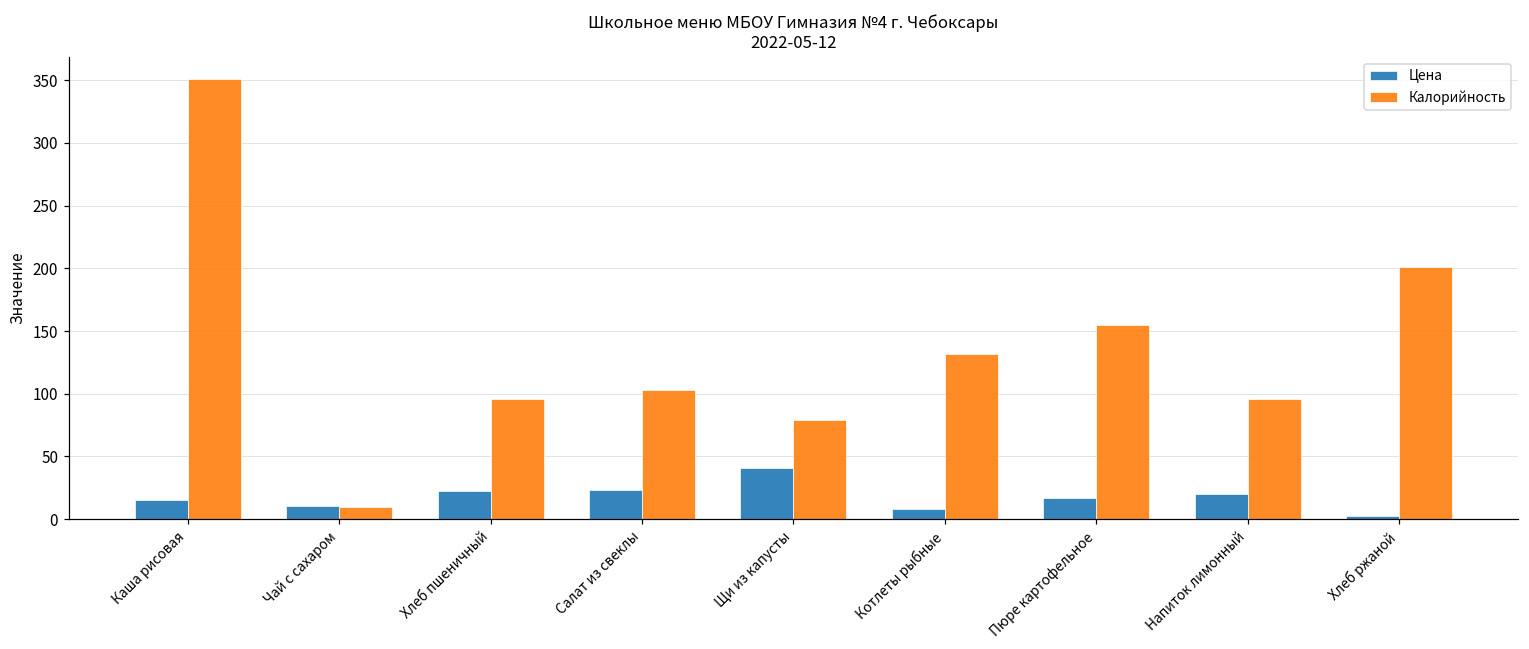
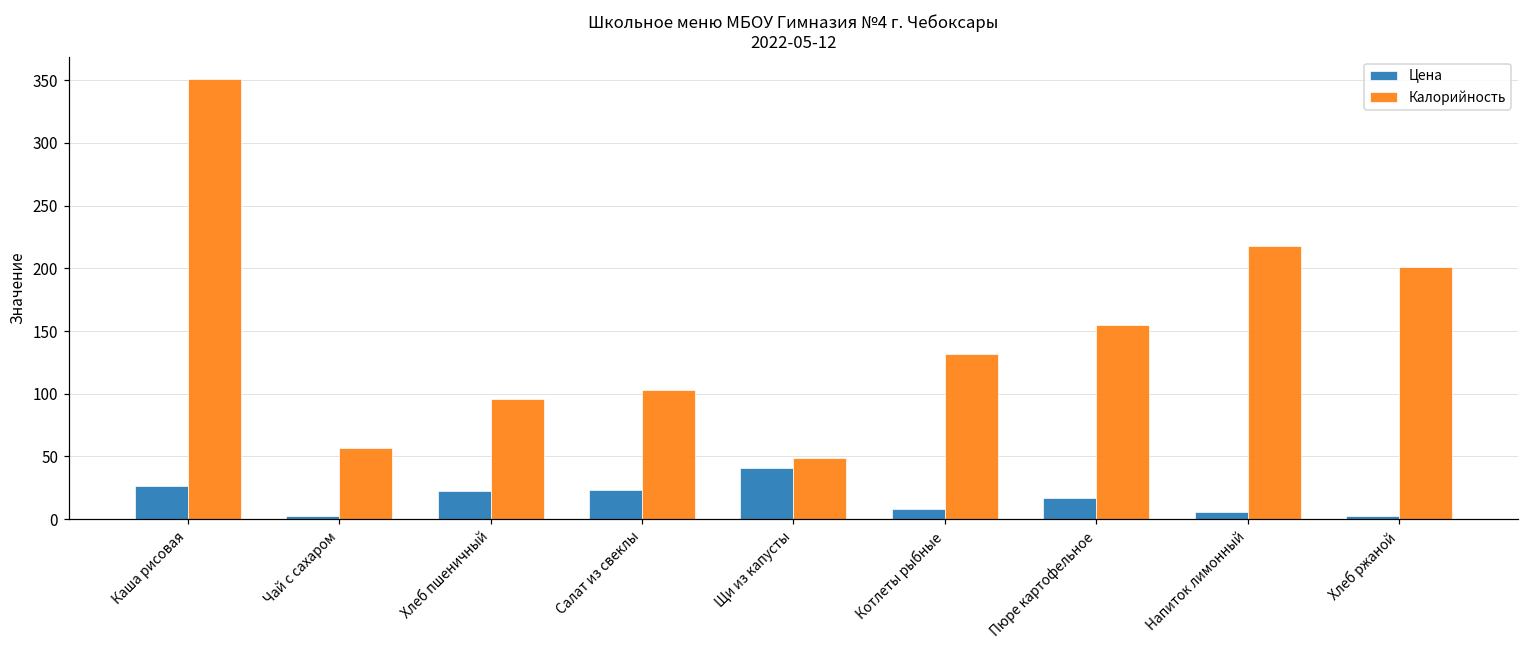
Цена, Каша рисовая: 15 -> 26
Цена, Чай с сахаром: 11 -> 3
Калорийность, Чай с сахаром: 10 -> 57
Калорийность, Щи из капусты: 79 -> 49
Цена, Напиток лимонный: 20 -> 6
Калорийность, Напиток лимонный: 96 -> 218
